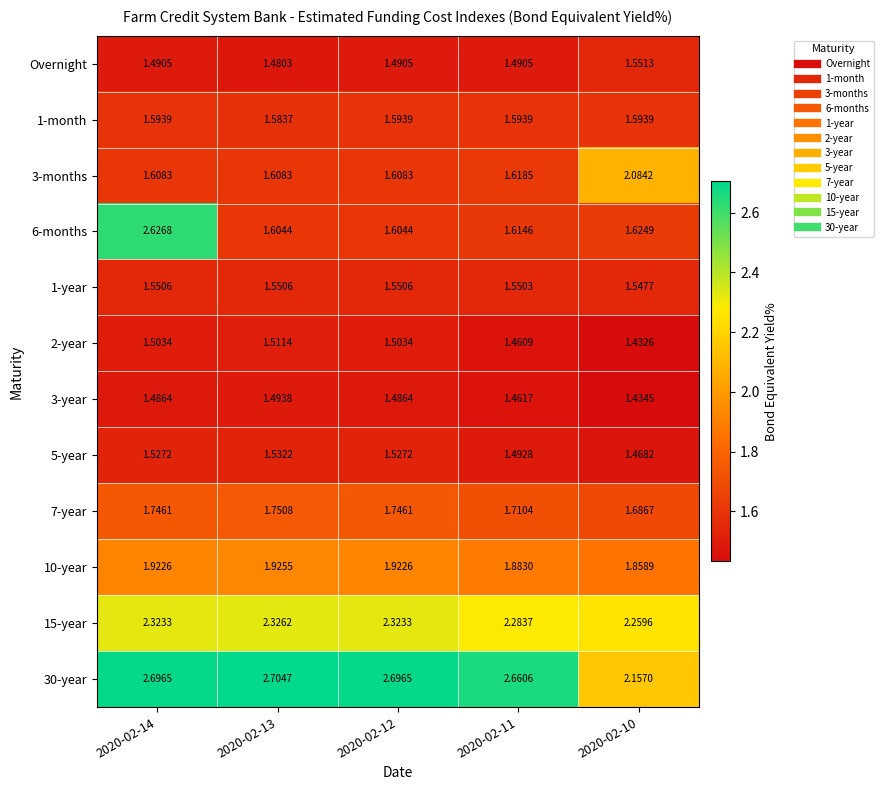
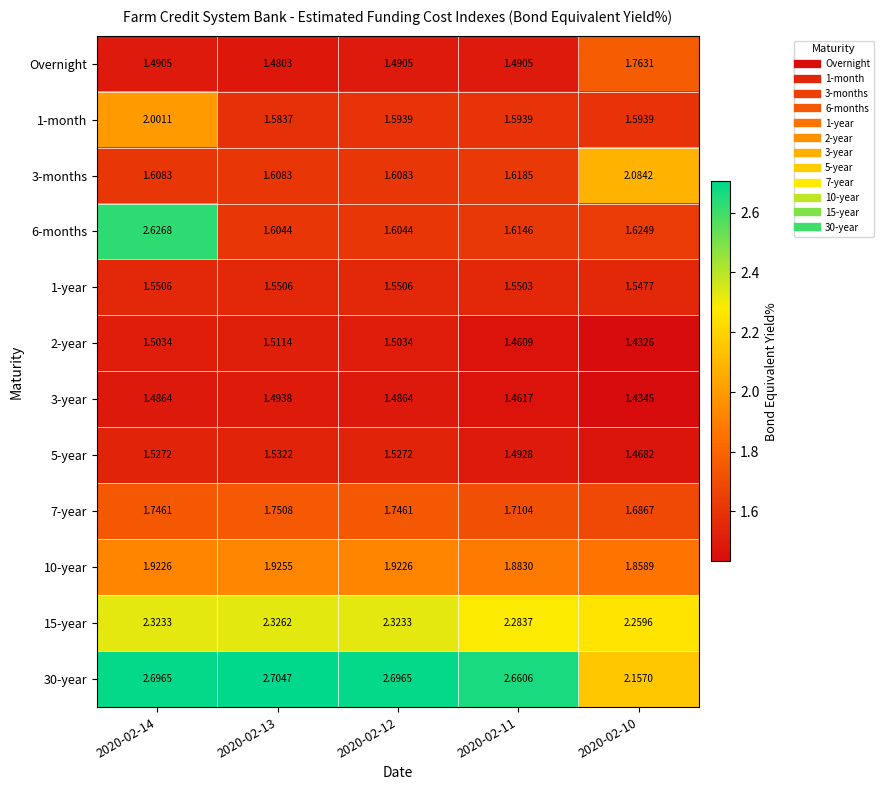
Overnight, 2020-02-10: 1.5513 -> 1.7631
1-month, 2020-02-14: 1.5939 -> 2.0011
